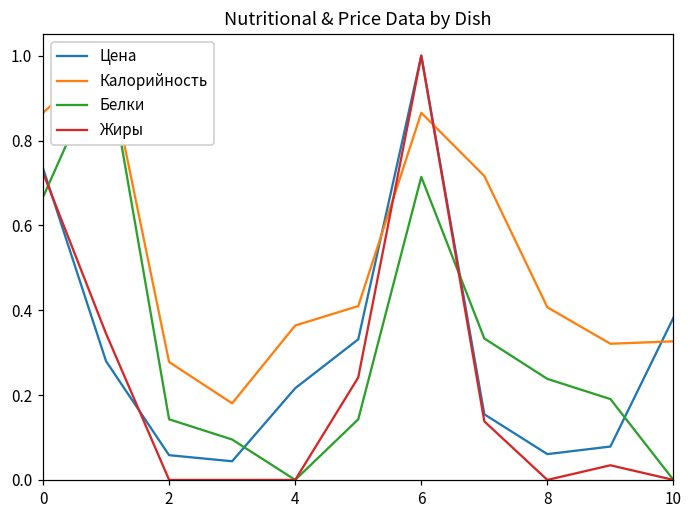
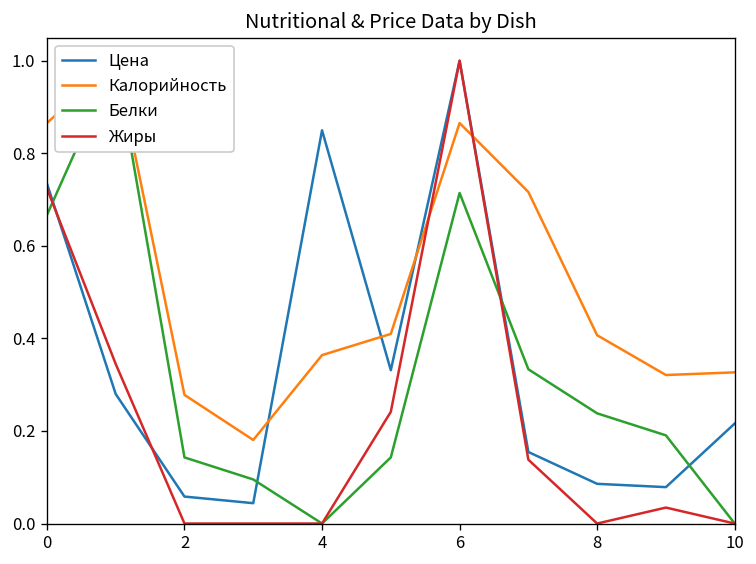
Цена, 4: 0.22 -> 0.85
Цена, 8: 0.06 -> 0.09
Цена, 10: 0.38 -> 0.22
